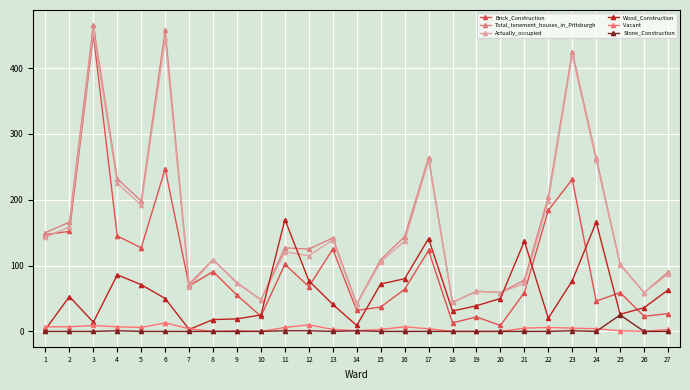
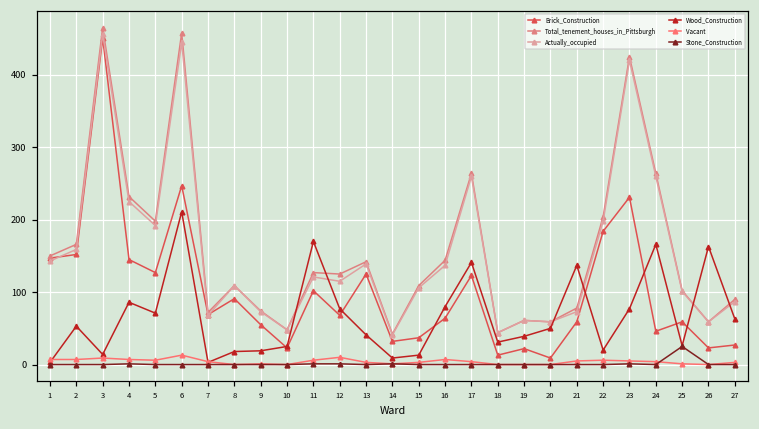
Wood_Construction, 6: 50 -> 210
Wood_Construction, 15: 70 -> 10
Wood_Construction, 26: 40 -> 160
